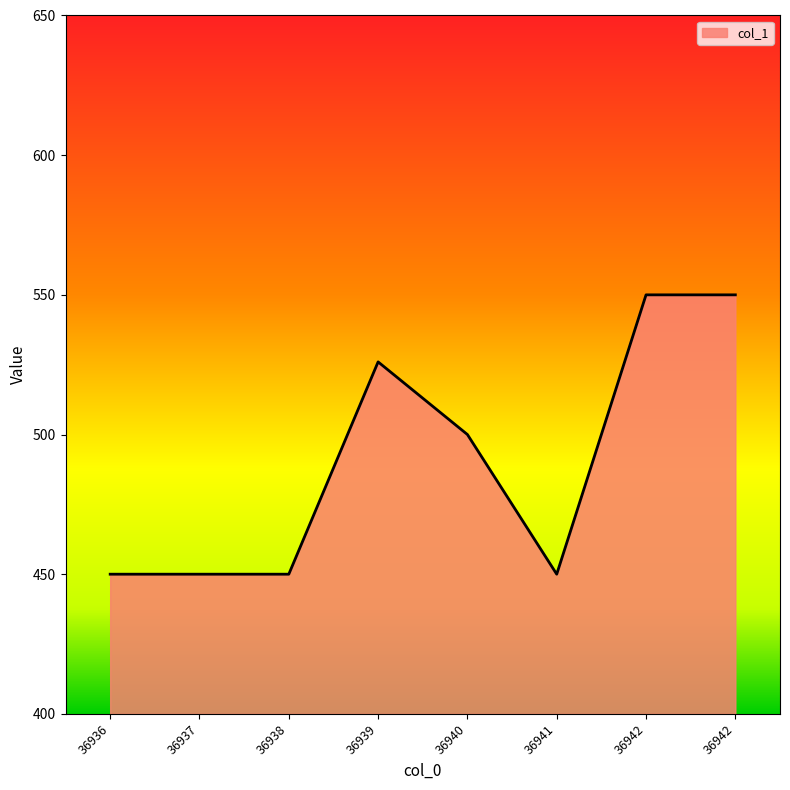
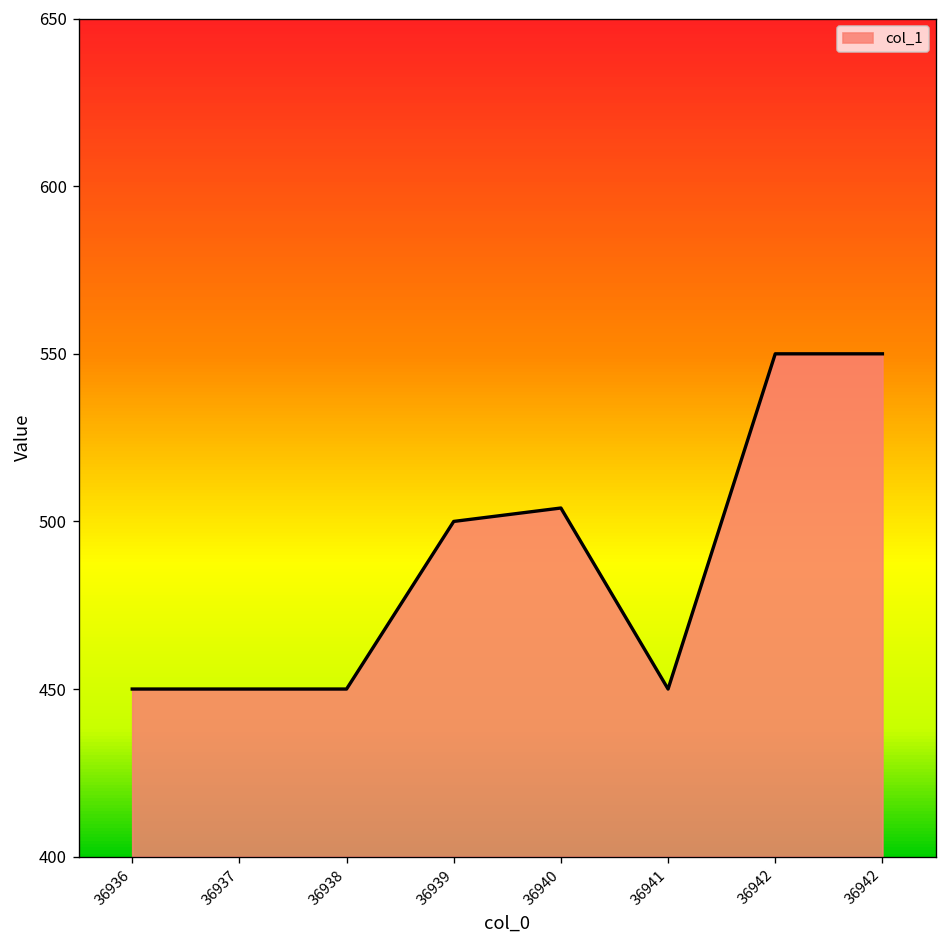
36939: 526 -> 500
36940: 500 -> 504
